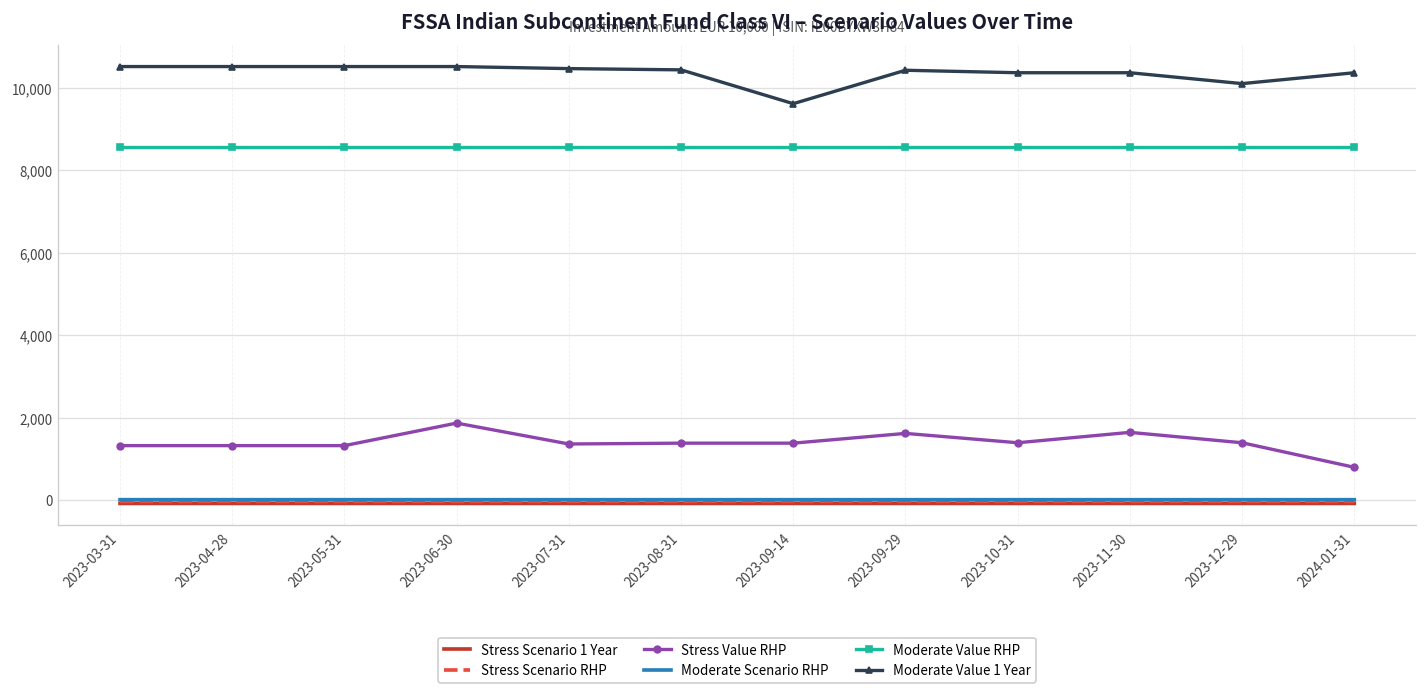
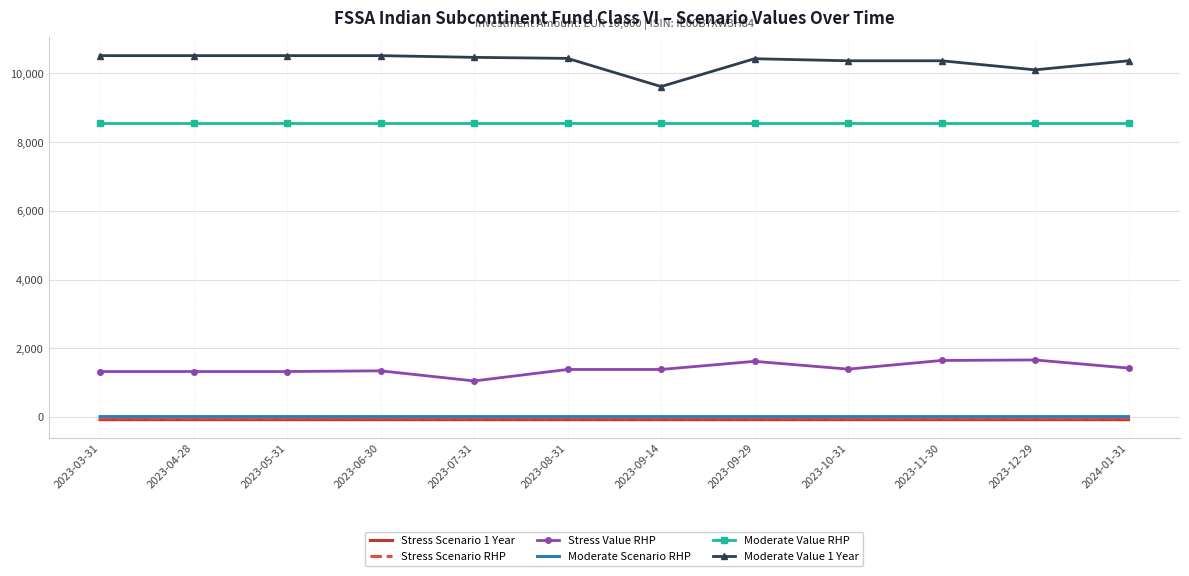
Stress Value RHP, 2023-06-30: 1,900 -> 1,300
Stress Value RHP, 2023-07-31: 1,400 -> 1,000
Stress Value RHP, 2023-12-29: 1,400 -> 1,700
Stress Value RHP, 2024-01-31: 800 -> 1,400
